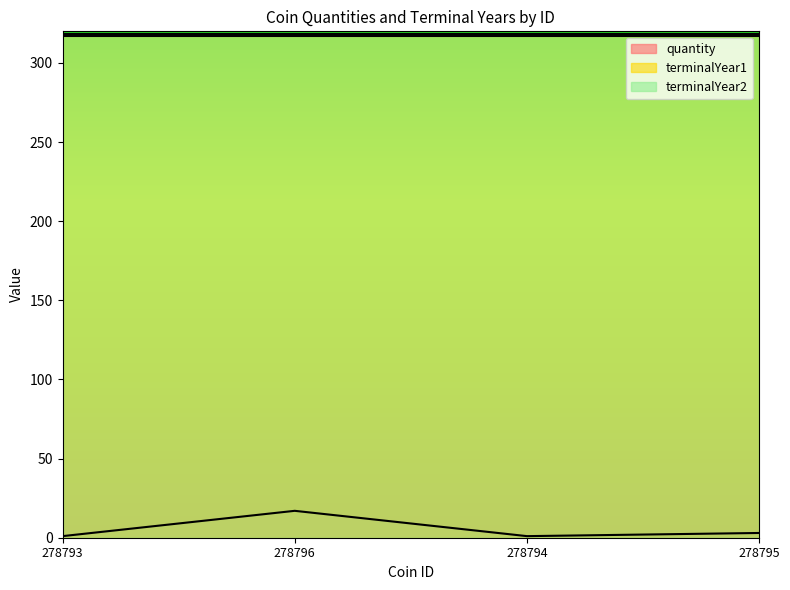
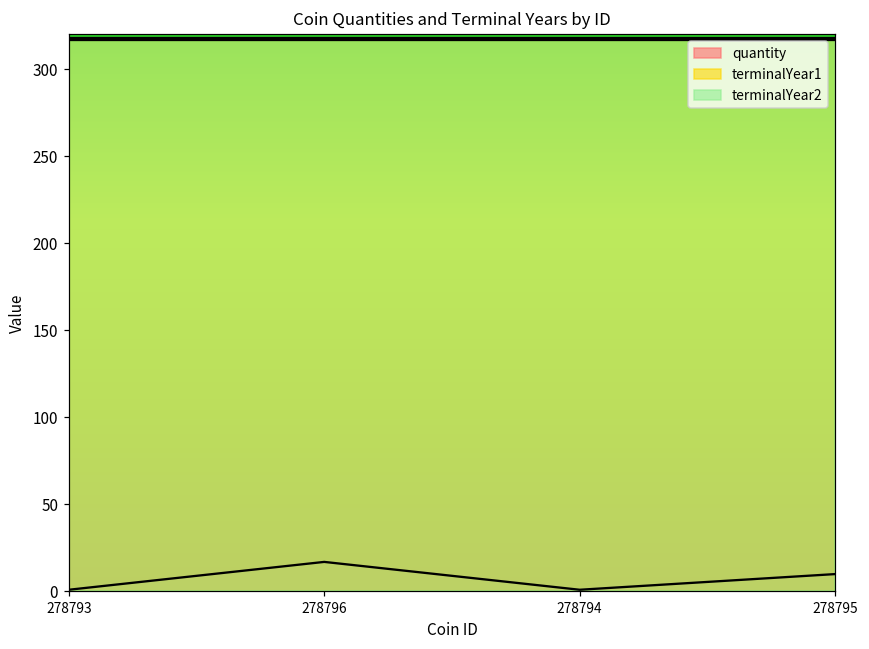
quantity, 278795: 3 -> 10
